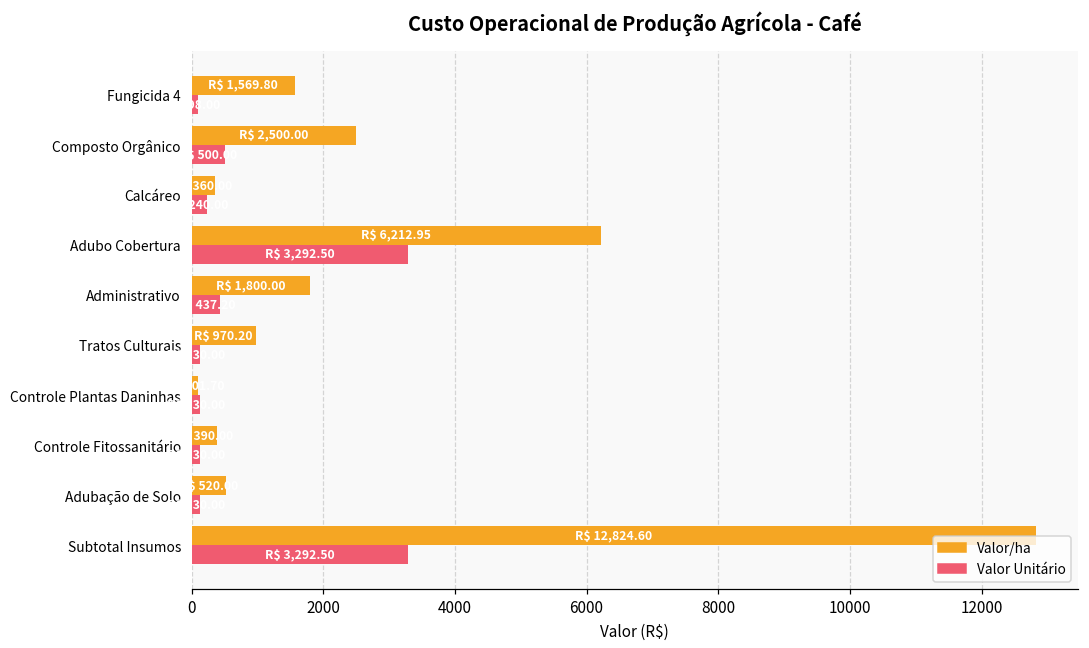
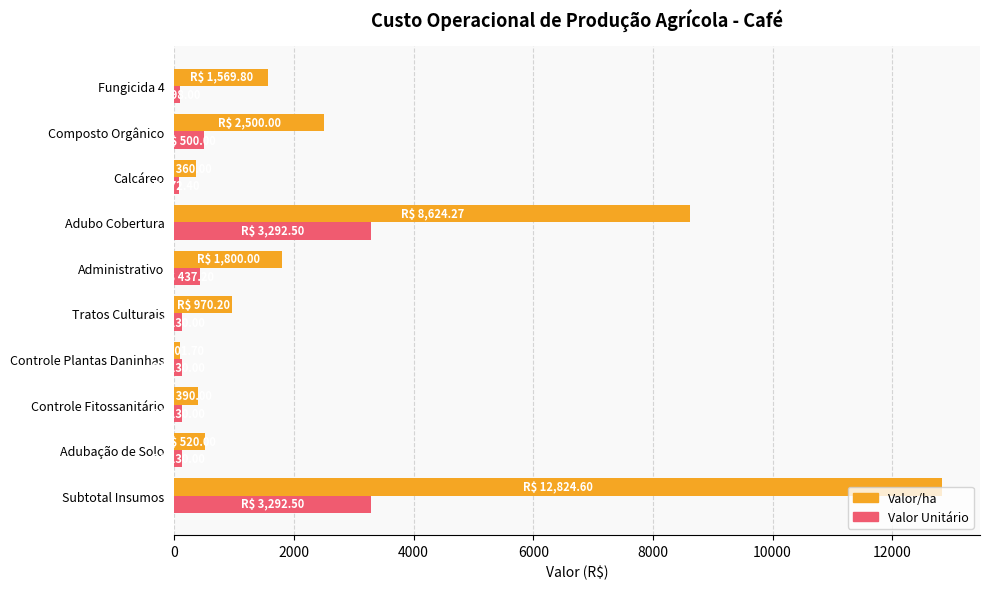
Valor Unitário, Calcáreo: 200 -> 100
Valor/ha, Adubo Cobertura: 6,212.95 -> 8,624.27
